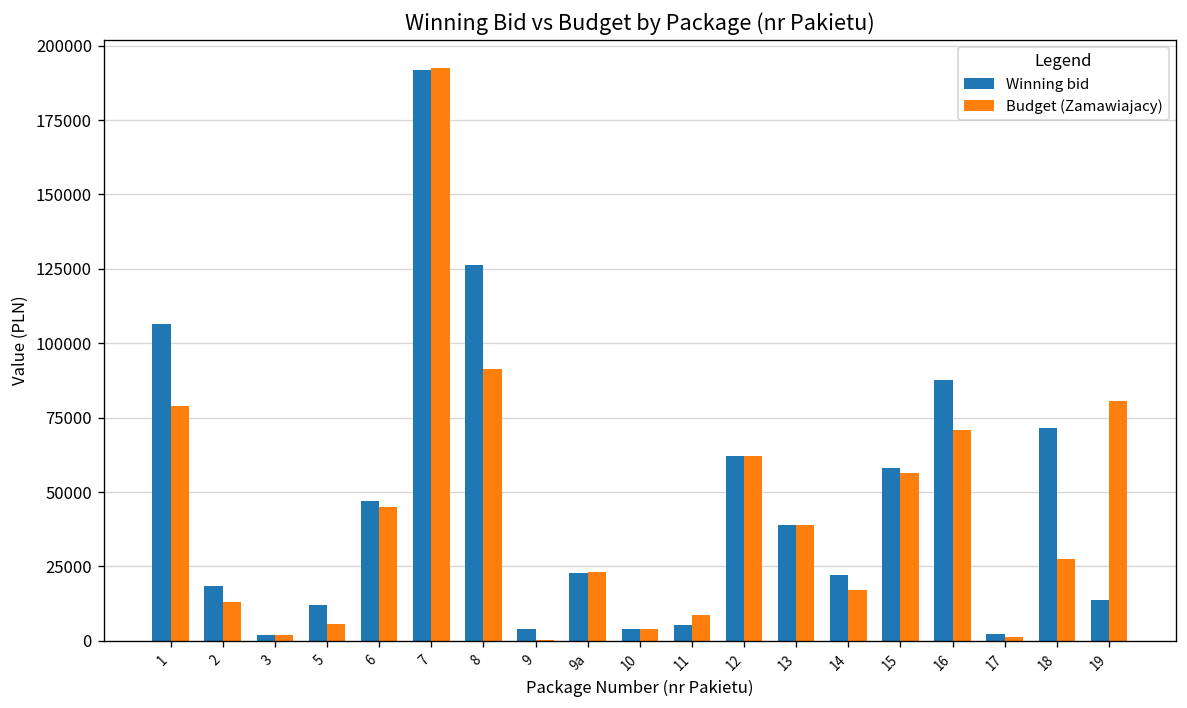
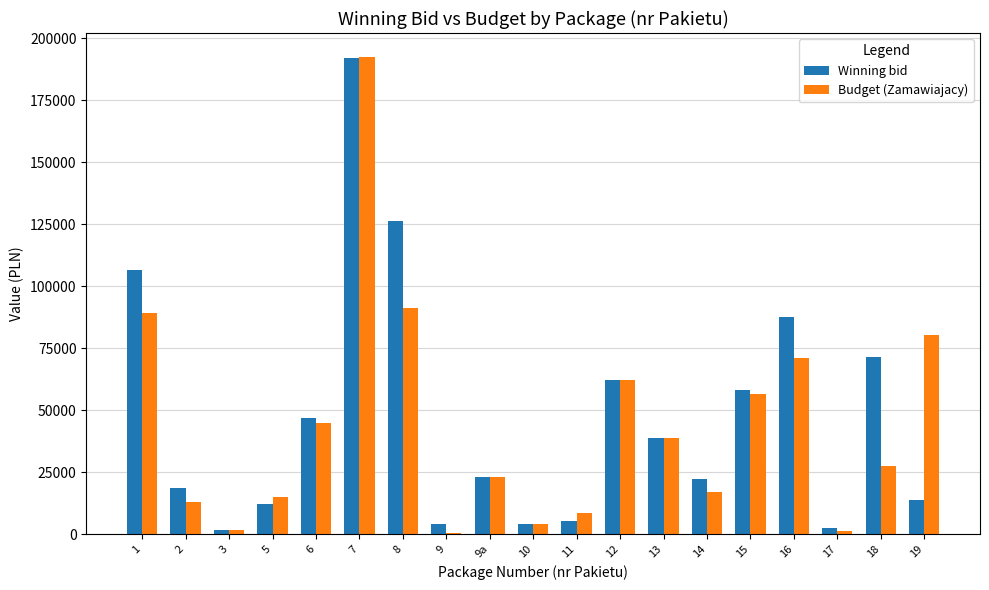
Budget (Zamawiajacy), 1: 79000 -> 89000
Budget (Zamawiajacy), 5: 6000 -> 15000
